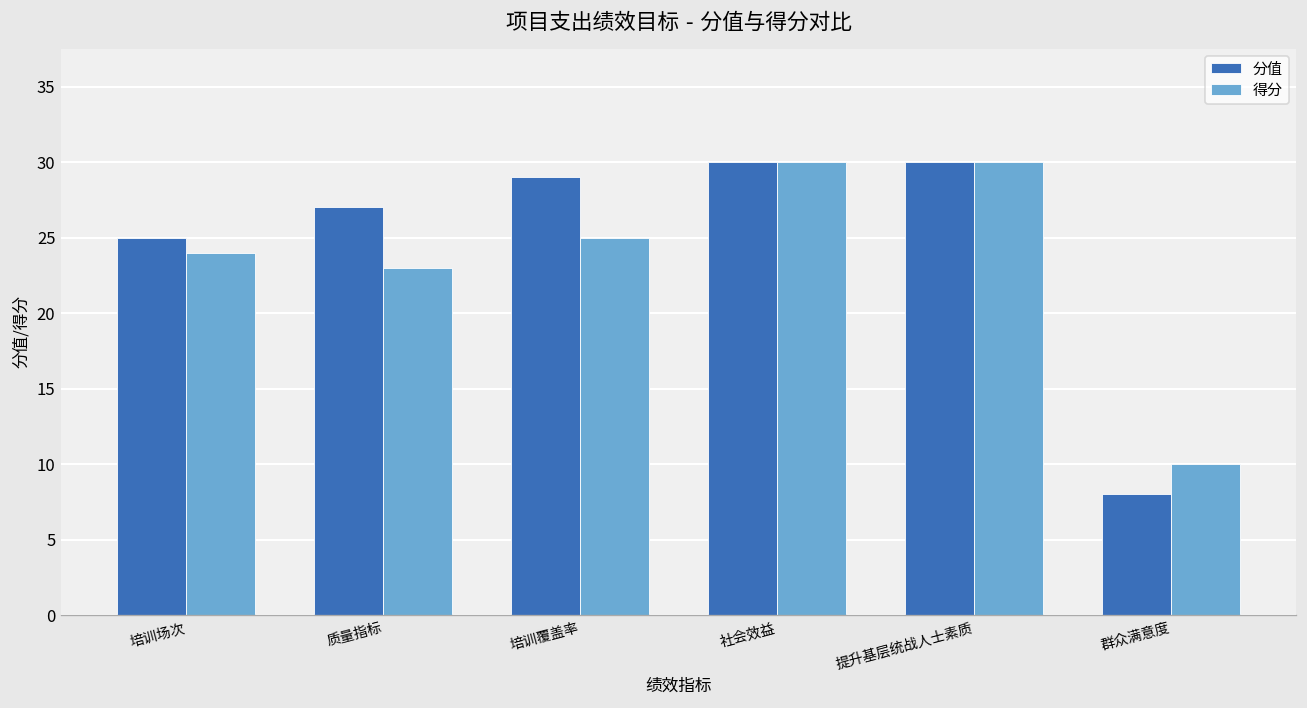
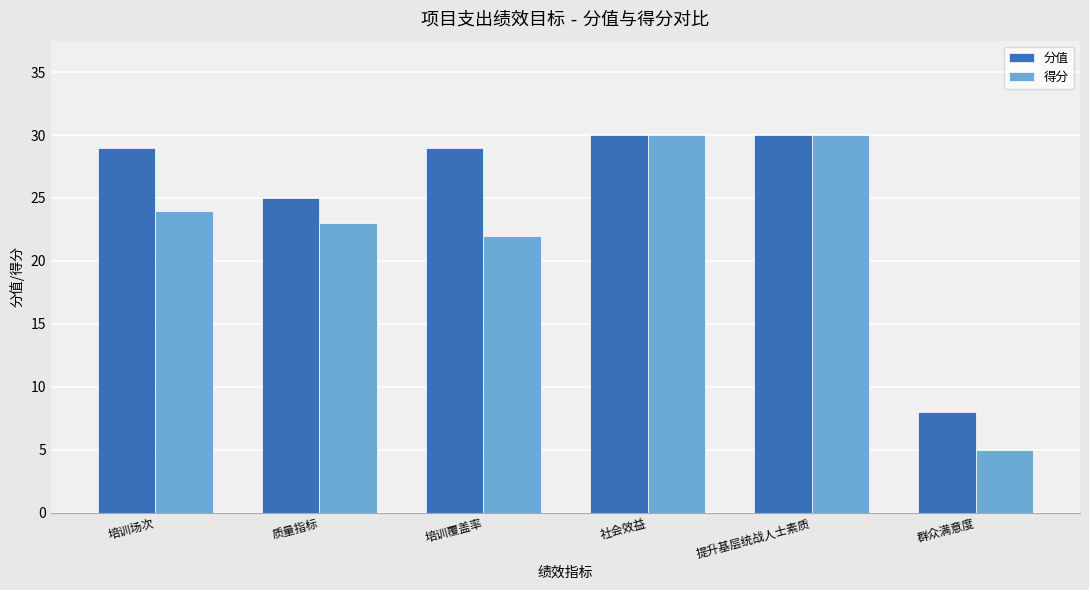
分值, 培训场次: 25 -> 29
分值, 质量指标: 27 -> 25
得分, 培训覆盖率: 25 -> 22
得分, 群众满意度: 10 -> 5
